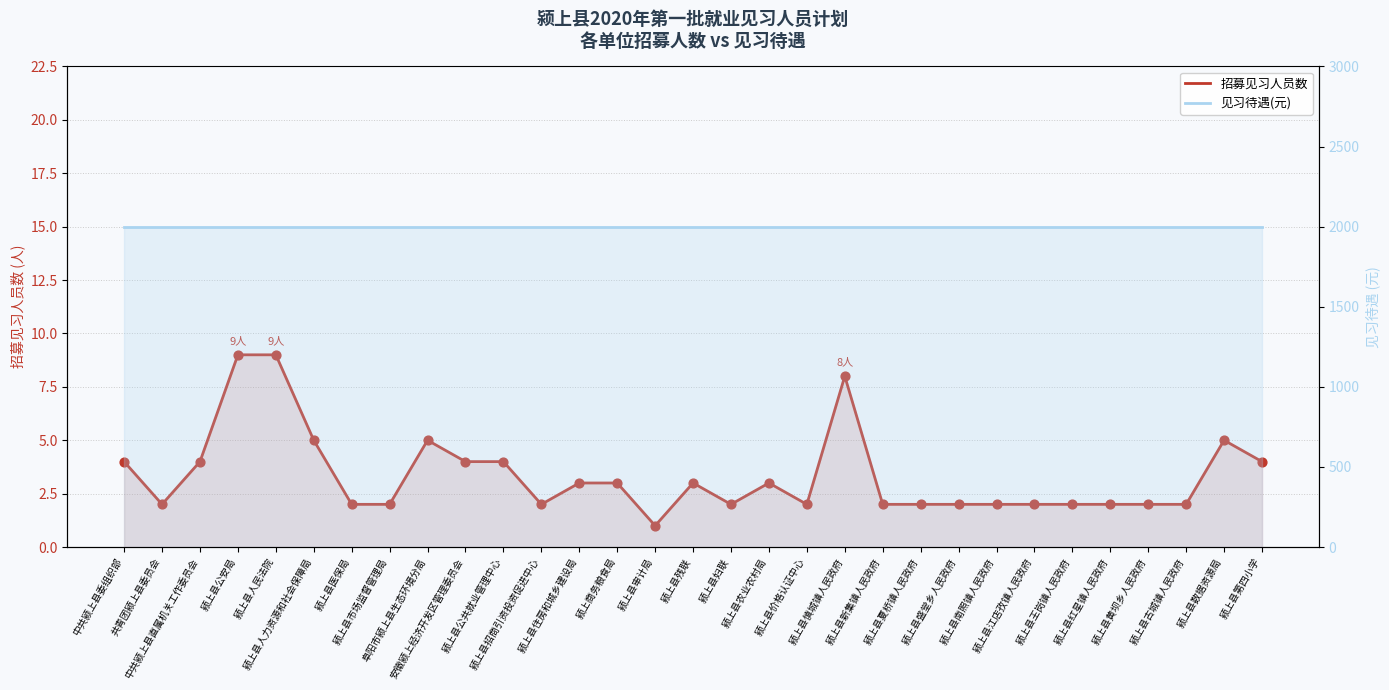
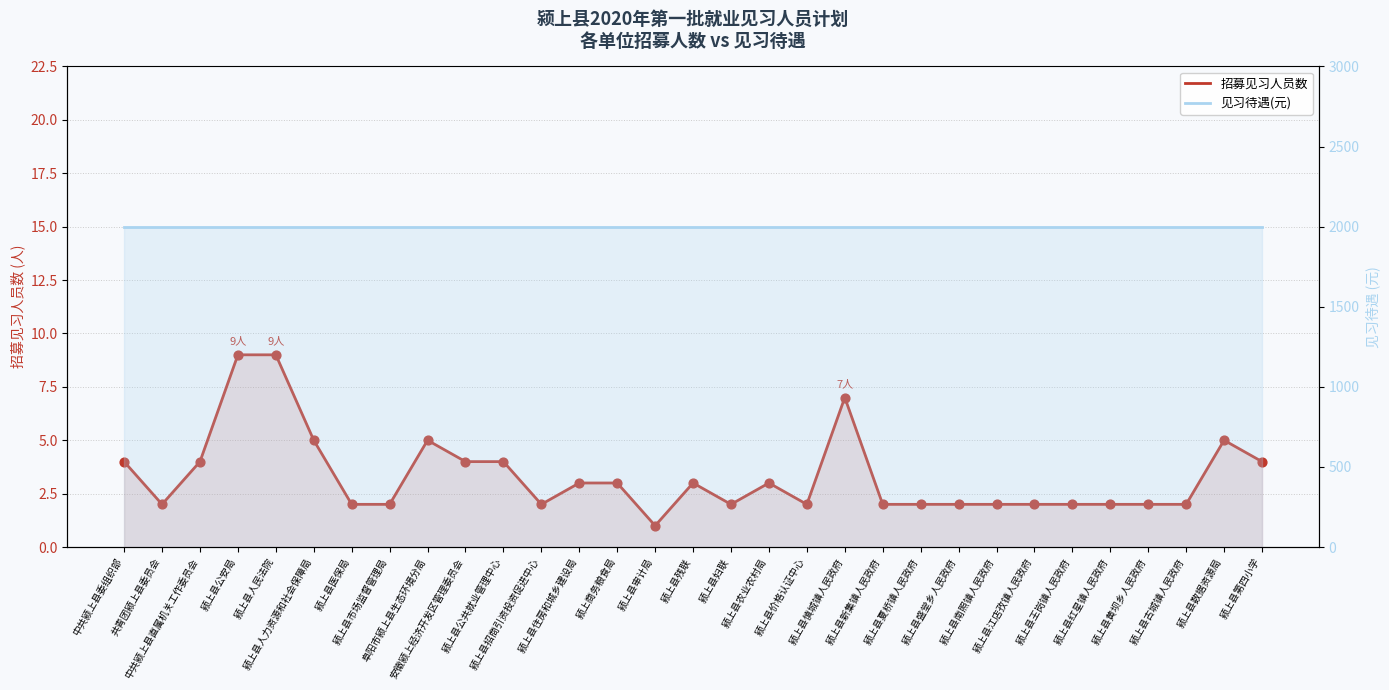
招募见习人员数, 颍上县慎城镇人民政府: 8人 -> 7人
